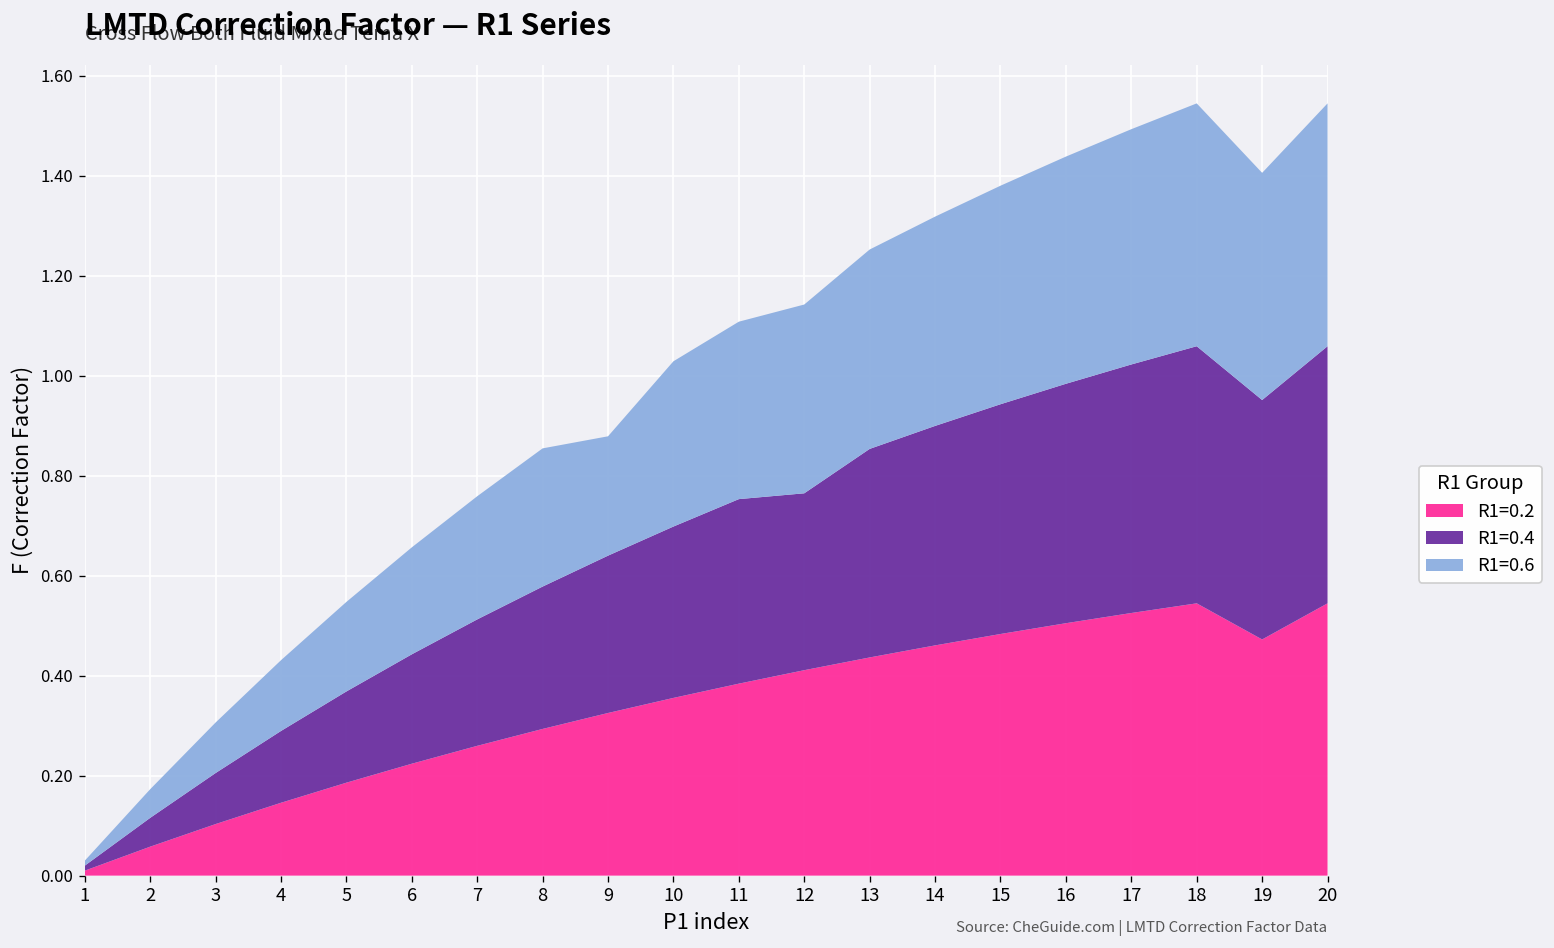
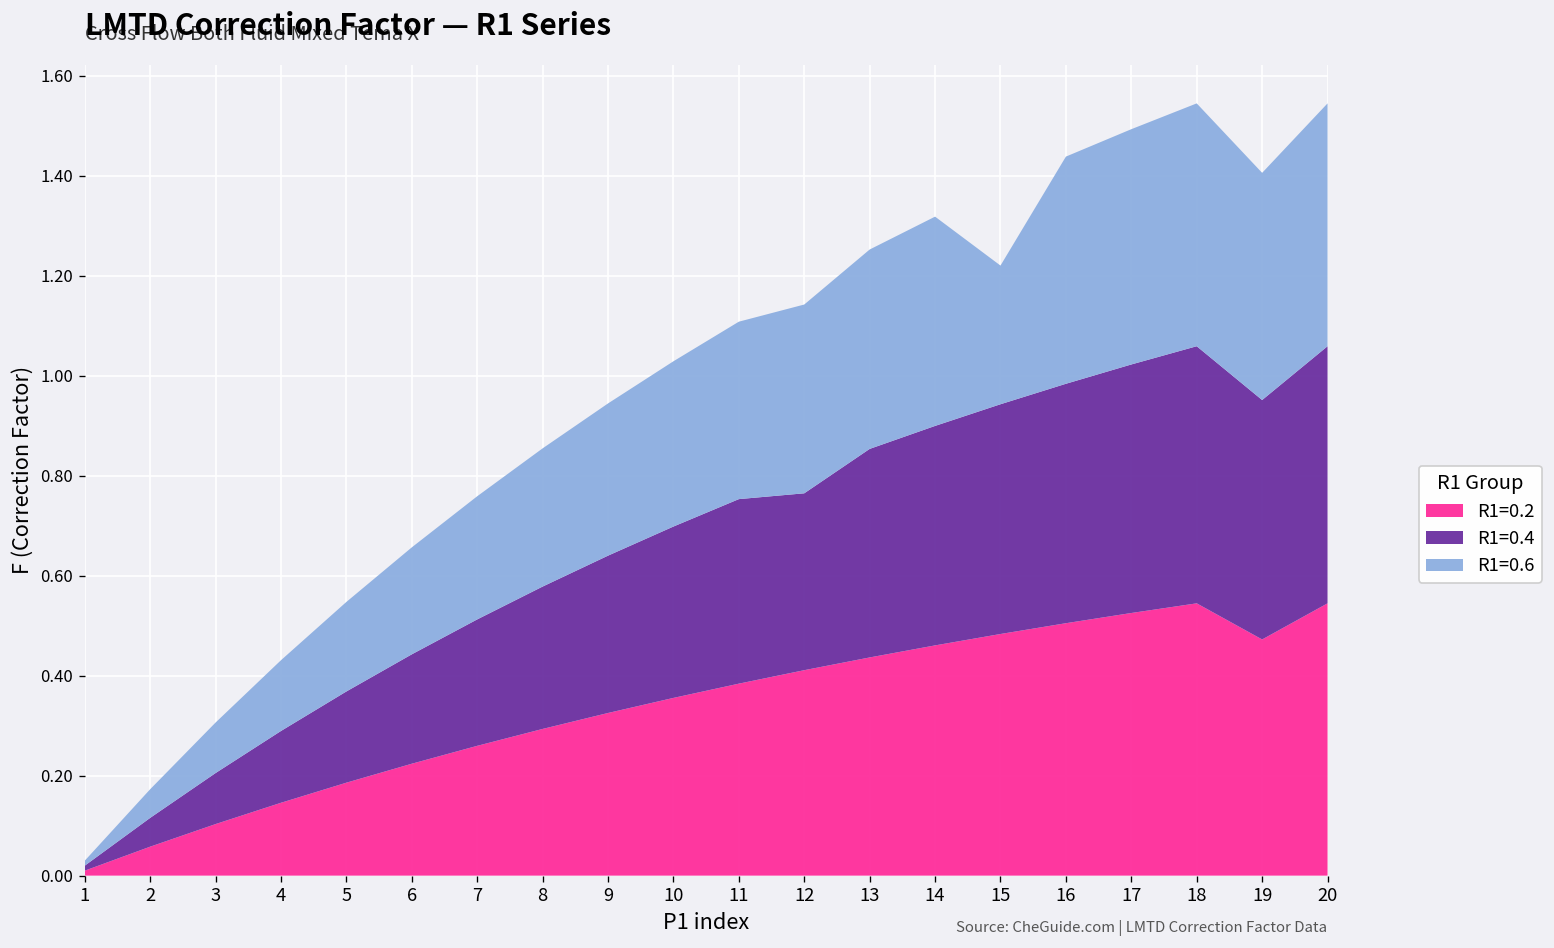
R1=0.6, 9: 0.24 -> 0.30
R1=0.6, 15: 0.44 -> 0.28
